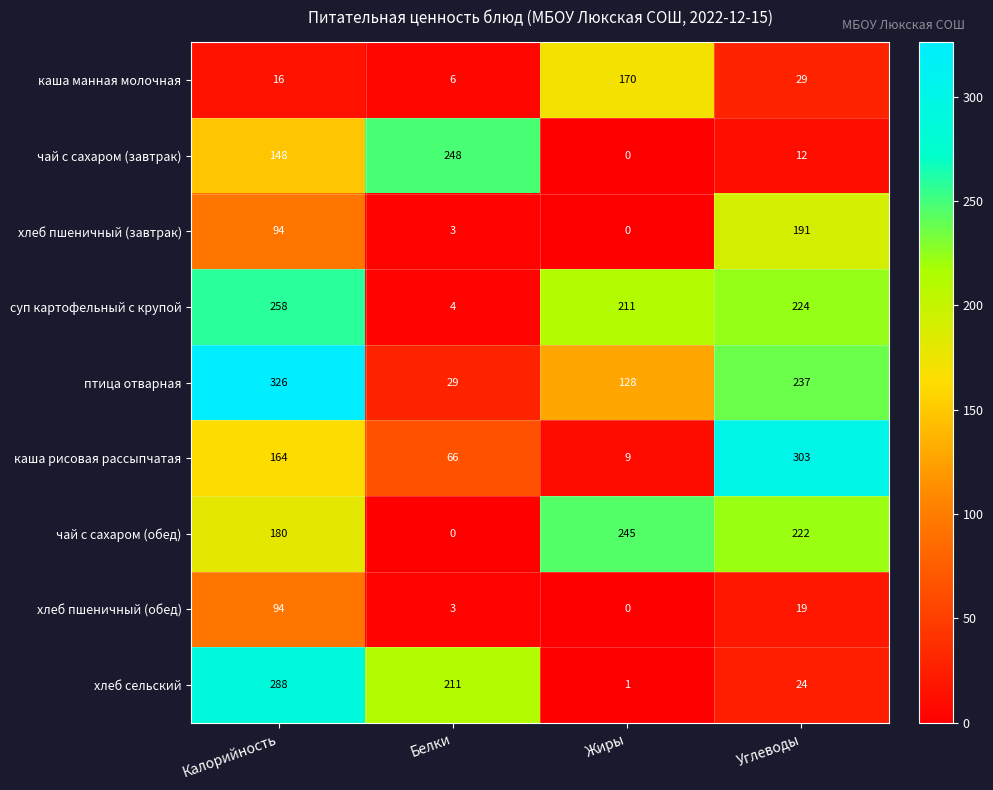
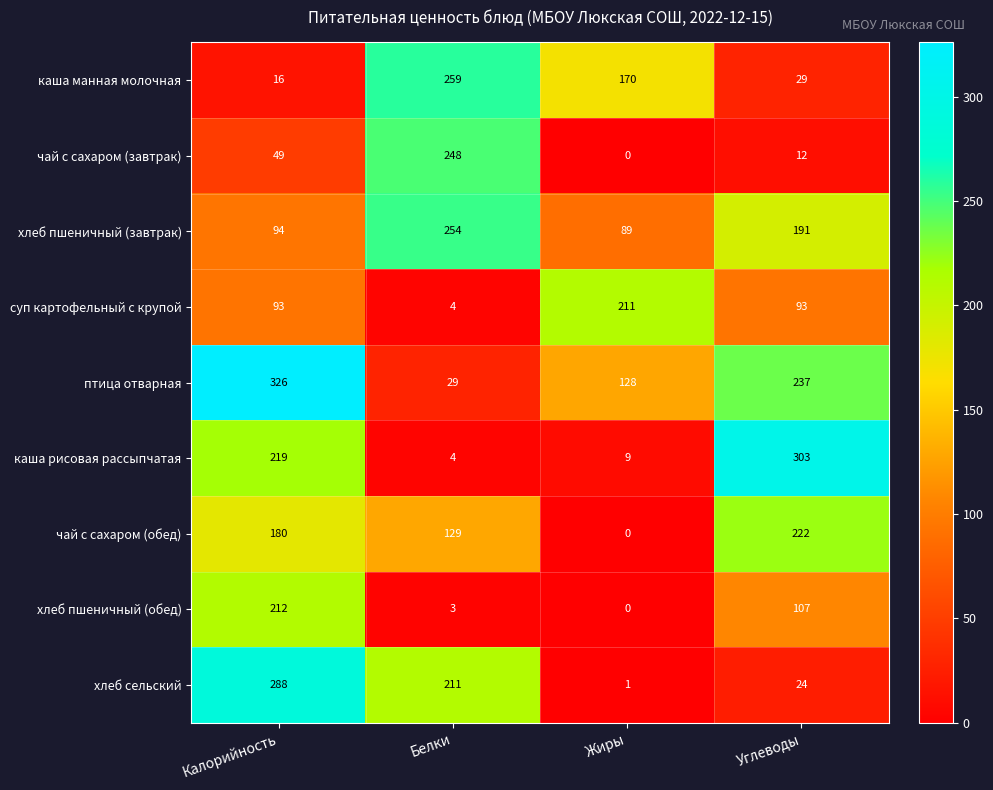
каша манная молочная, Белки: 6 -> 259
чай с сахаром (завтрак), Калорийность: 148 -> 49
хлеб пшеничный (завтрак), Белки: 3 -> 254
хлеб пшеничный (завтрак), Жиры: 0 -> 89
суп картофельный с крупой, Калорийность: 258 -> 93
суп картофельный с крупой, Углеводы: 224 -> 93
каша рисовая рассыпчатая, Калорийность: 164 -> 219
каша рисовая рассыпчатая, Белки: 66 -> 4
чай с сахаром (обед), Белки: 0 -> 129
чай с сахаром (обед), Жиры: 245 -> 0
хлеб пшеничный (обед), Калорийность: 94 -> 212
хлеб пшеничный (обед), Углеводы: 19 -> 107
